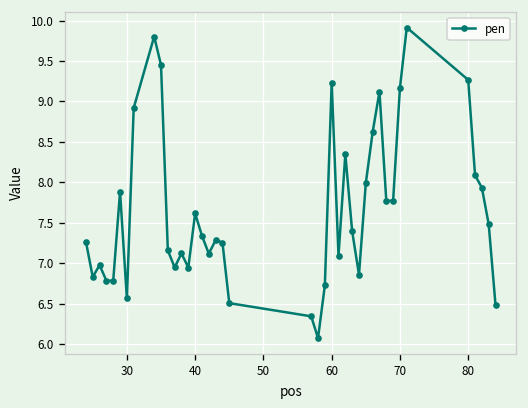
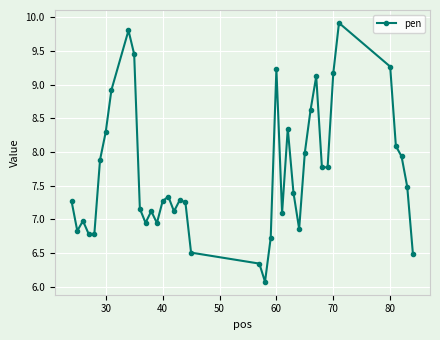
30: 6.6 -> 8.3
40: 7.6 -> 7.3
